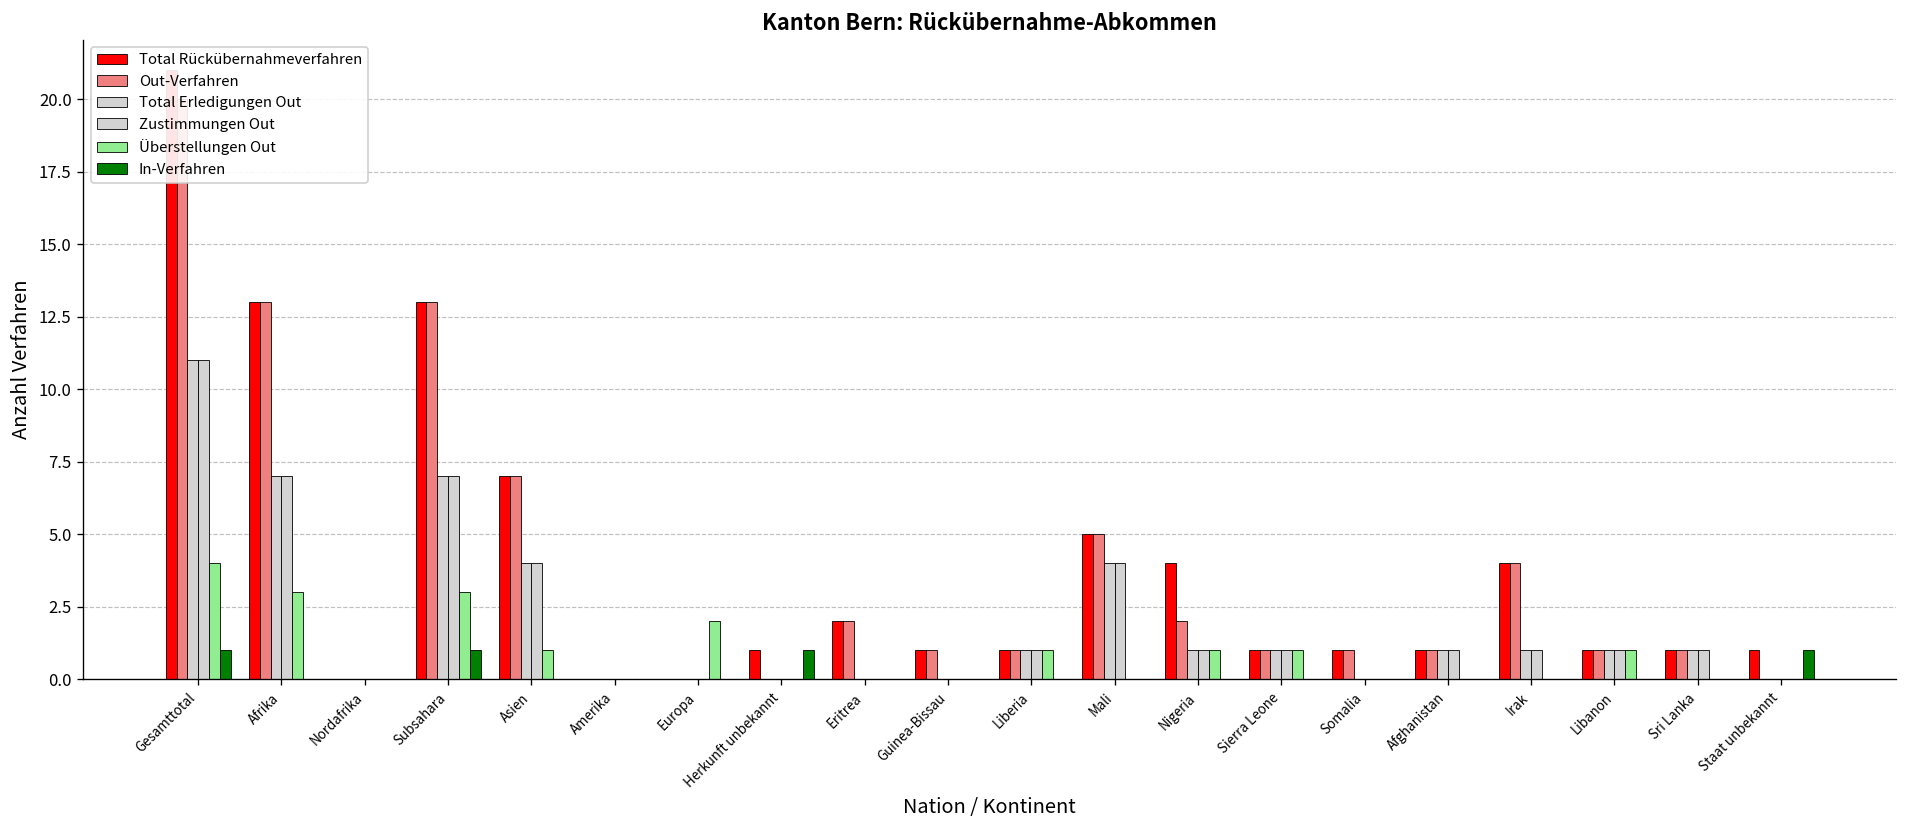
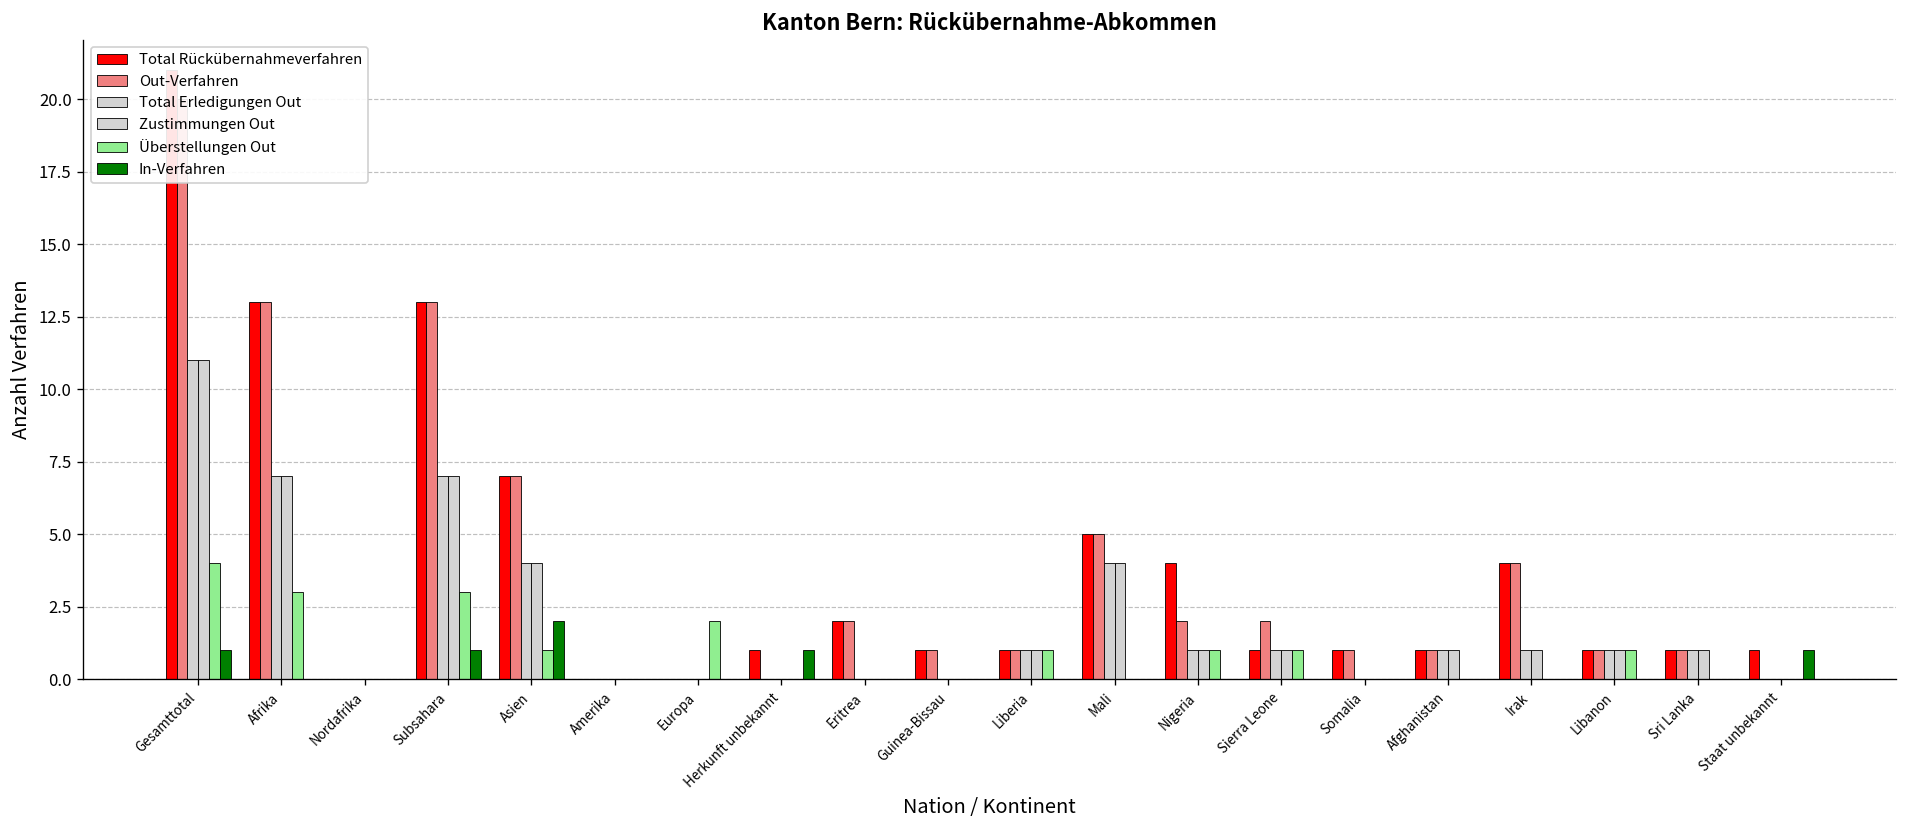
In-Verfahren, Asien: 0 -> 2
Out-Verfahren, Sierra Leone: 1 -> 2
